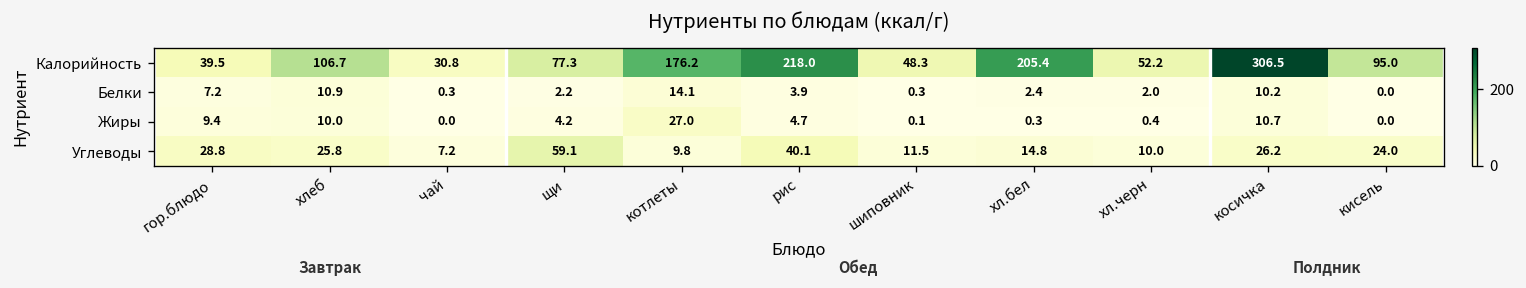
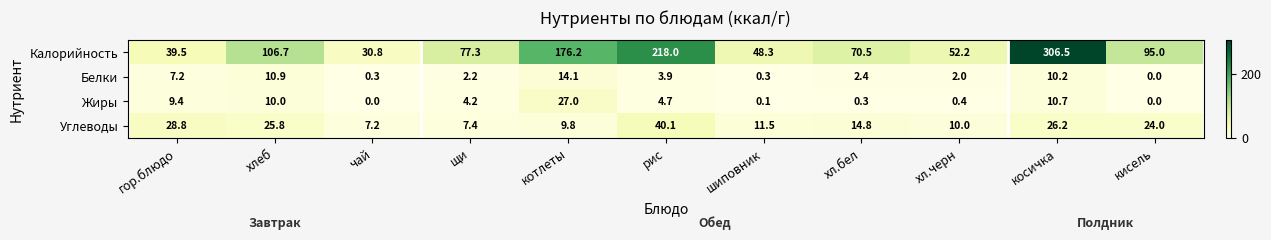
Калорийность, хл.бел: 205.4 -> 70.5
Углеводы, щи: 59.1 -> 7.4
